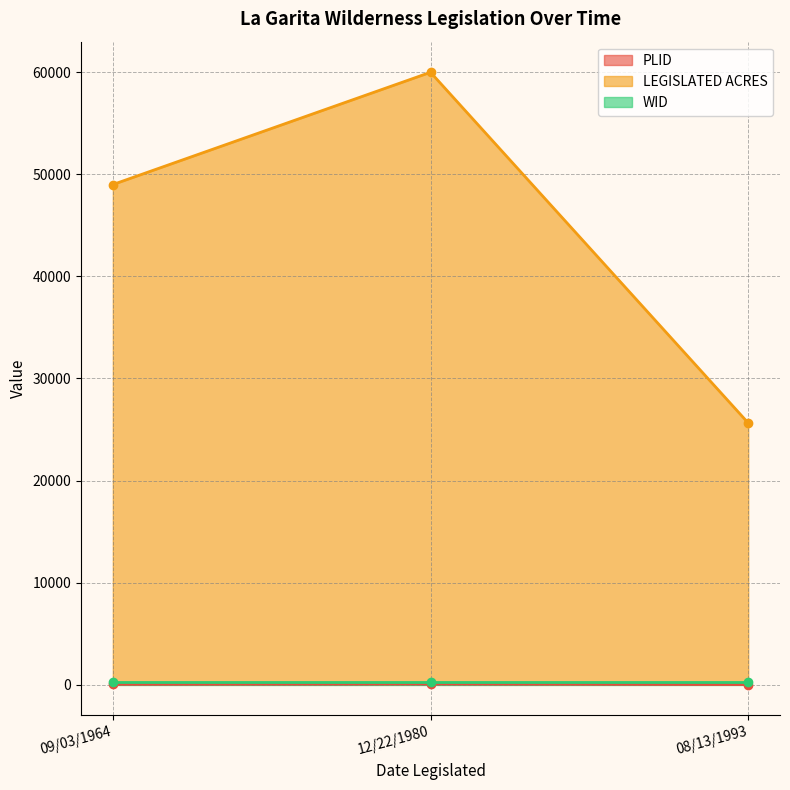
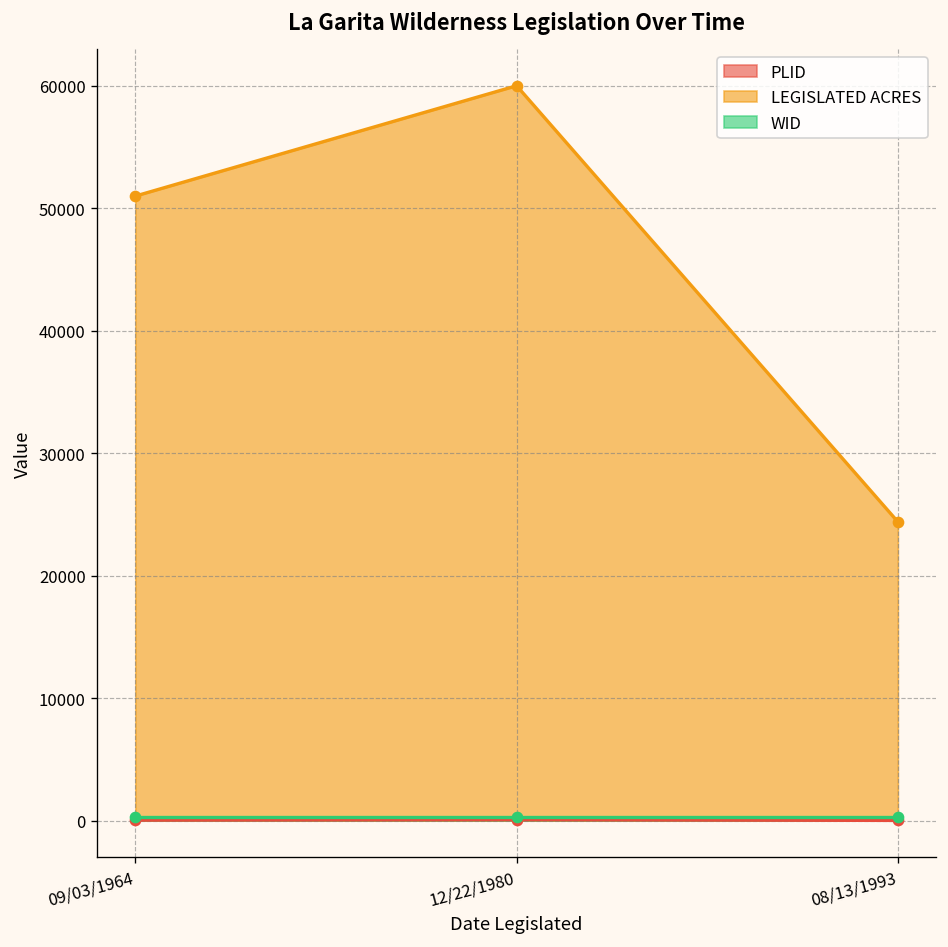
LEGISLATED ACRES, 09/03/1964: 49000 -> 51000
LEGISLATED ACRES, 08/13/1993: 25600 -> 24400
